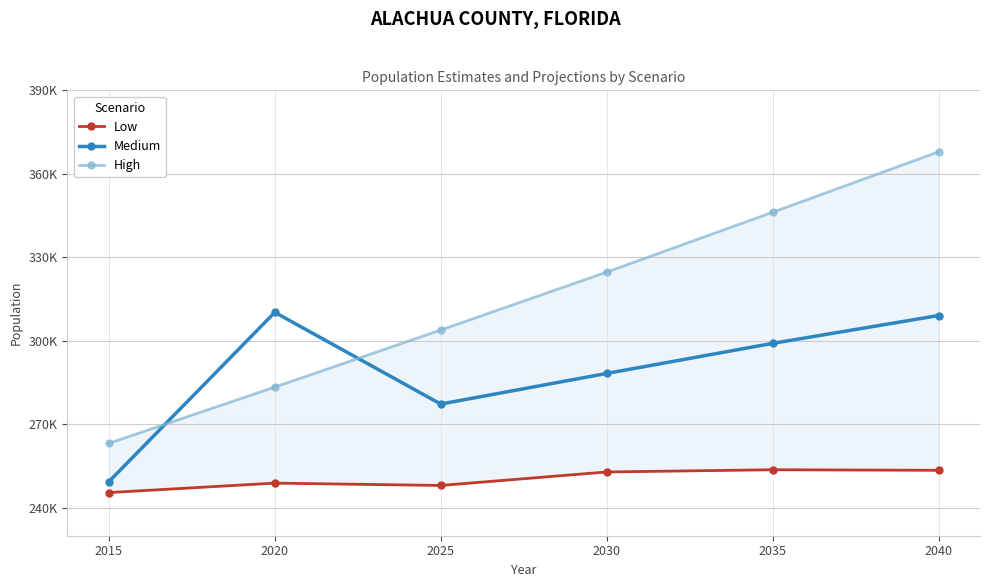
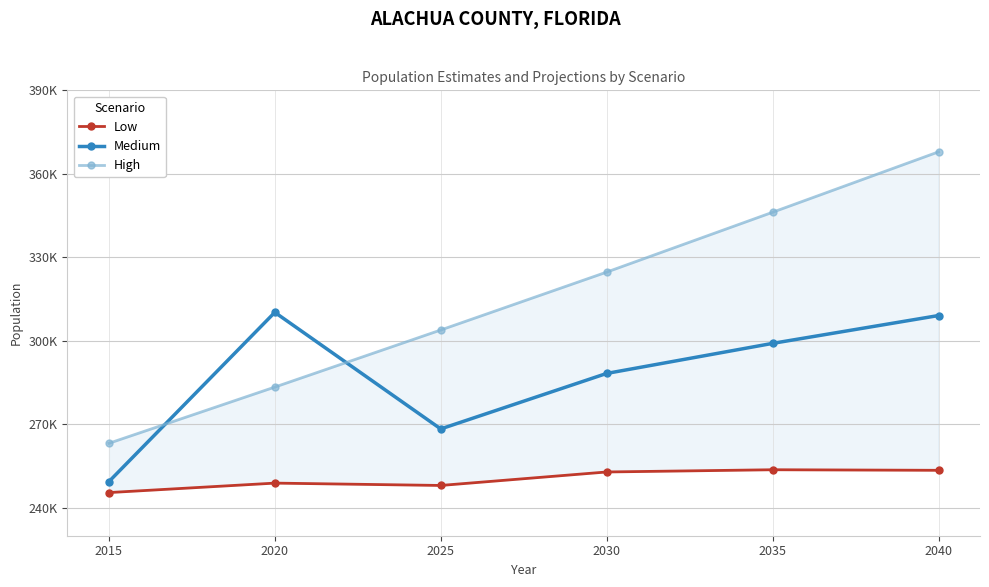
Medium, 2025: 277000 -> 268000
